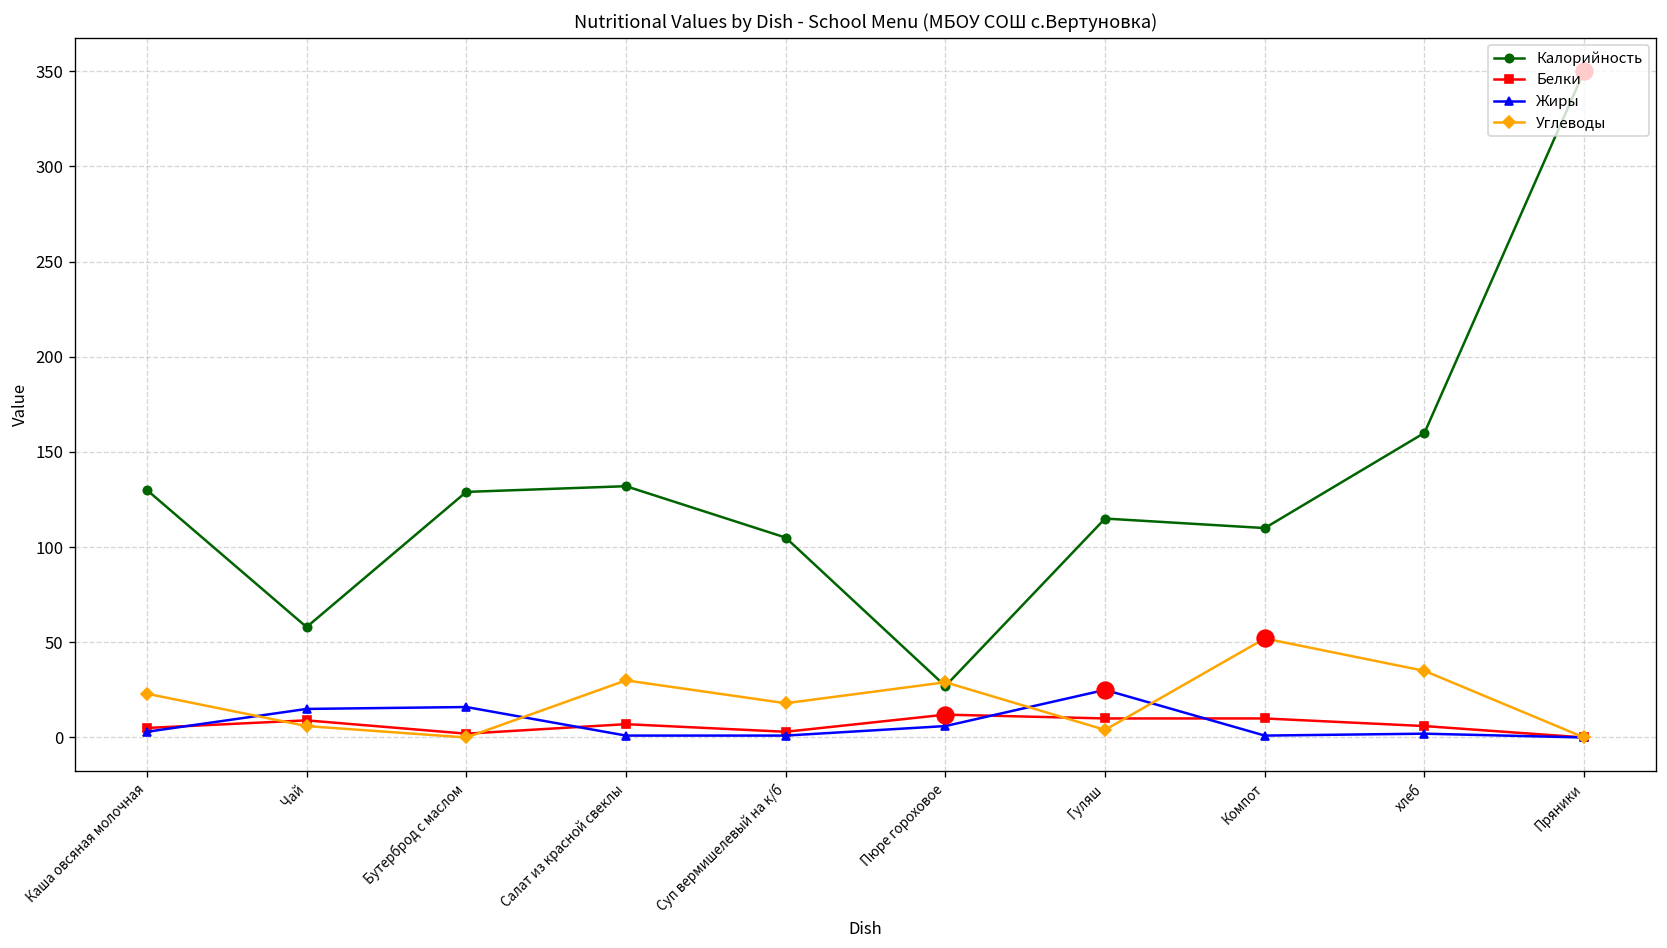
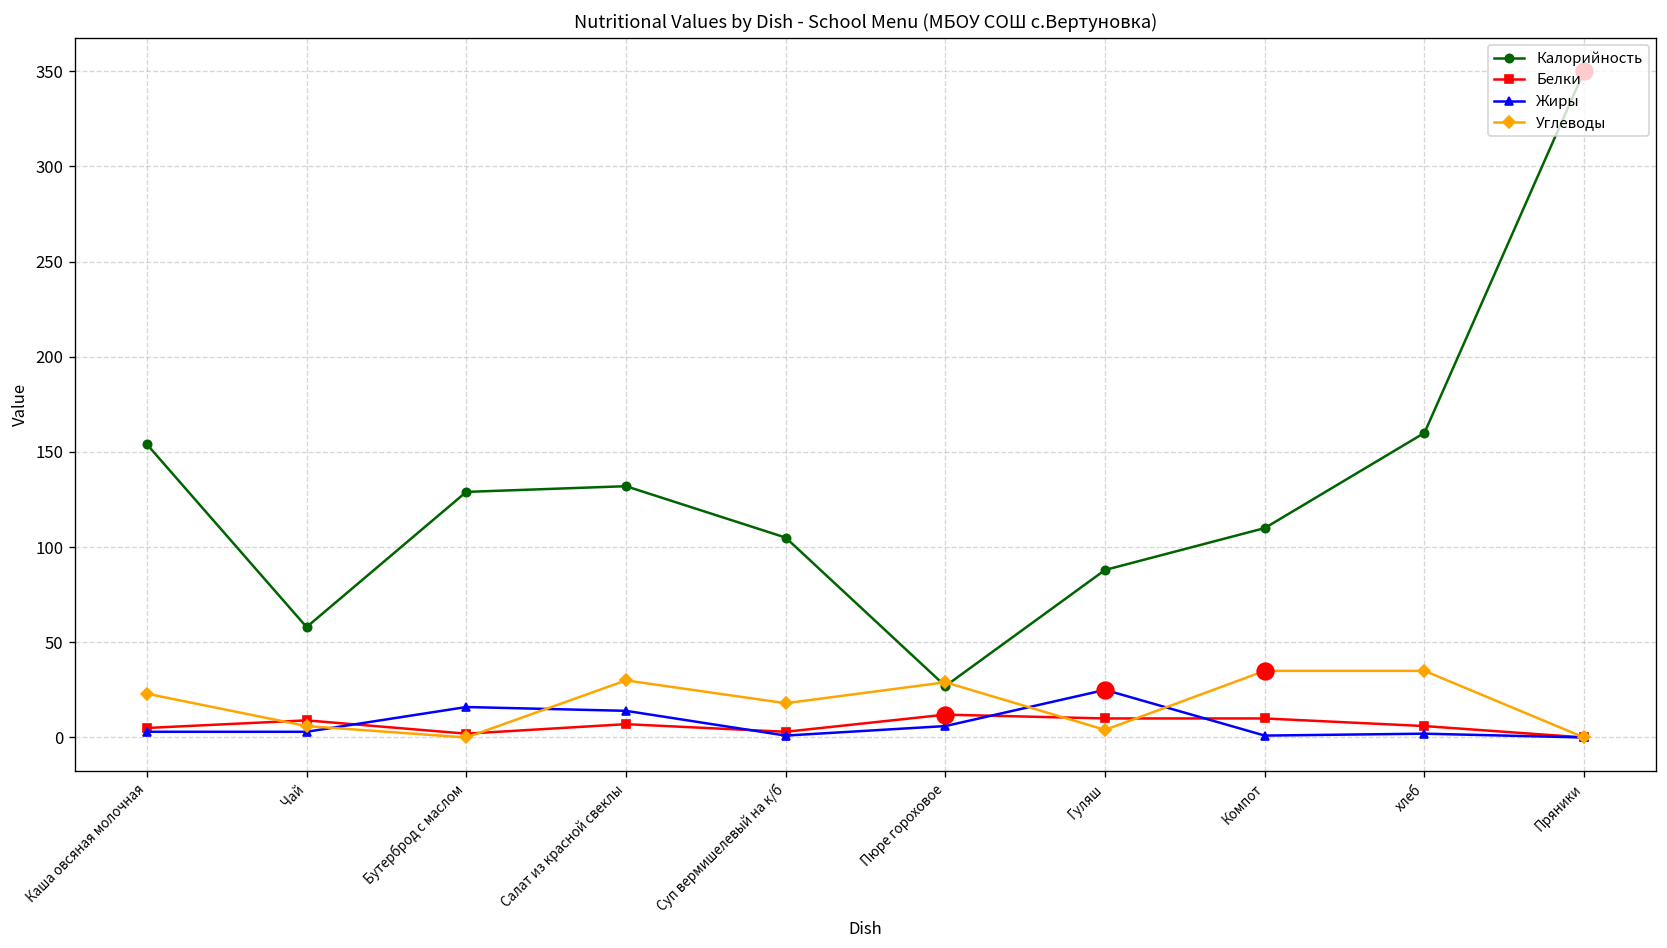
Калорийность, Каша овсяная молочная: 130 -> 154
Жиры, Чай: 15 -> 3
Жиры, Салат из красной свеклы: 1 -> 14
Калорийность, Гуляш: 115 -> 88
Углеводы, Компот: 52 -> 35
